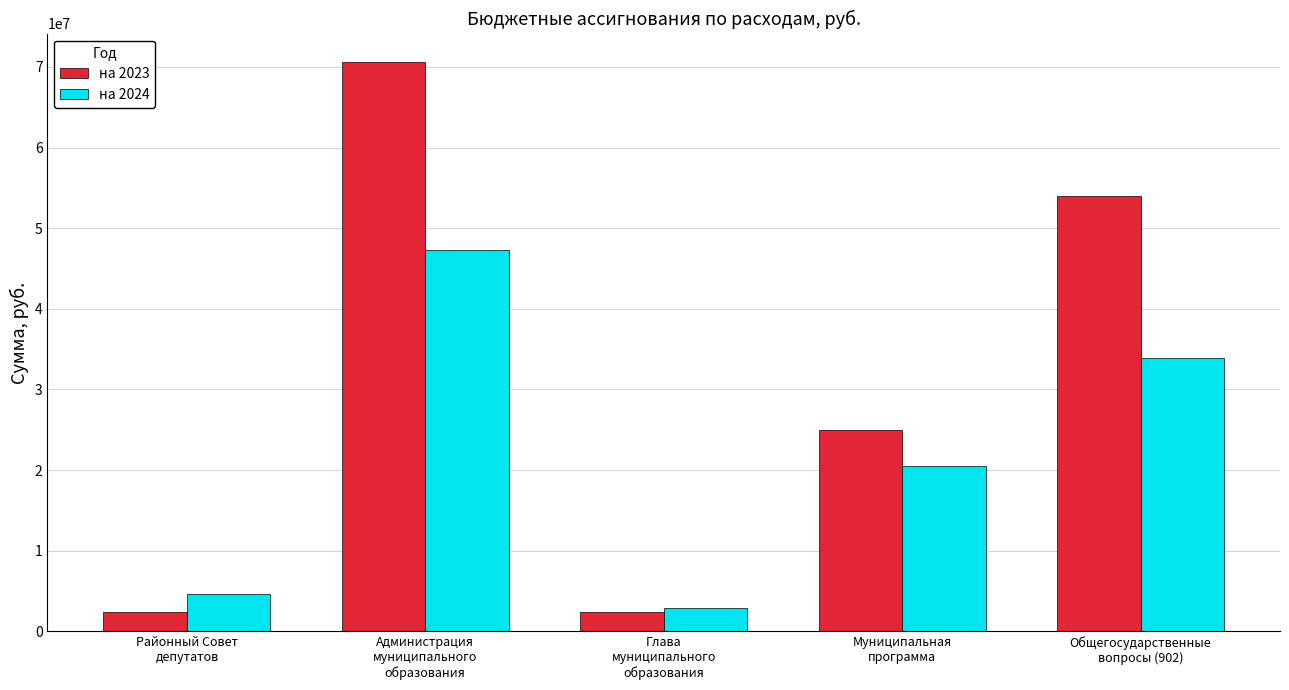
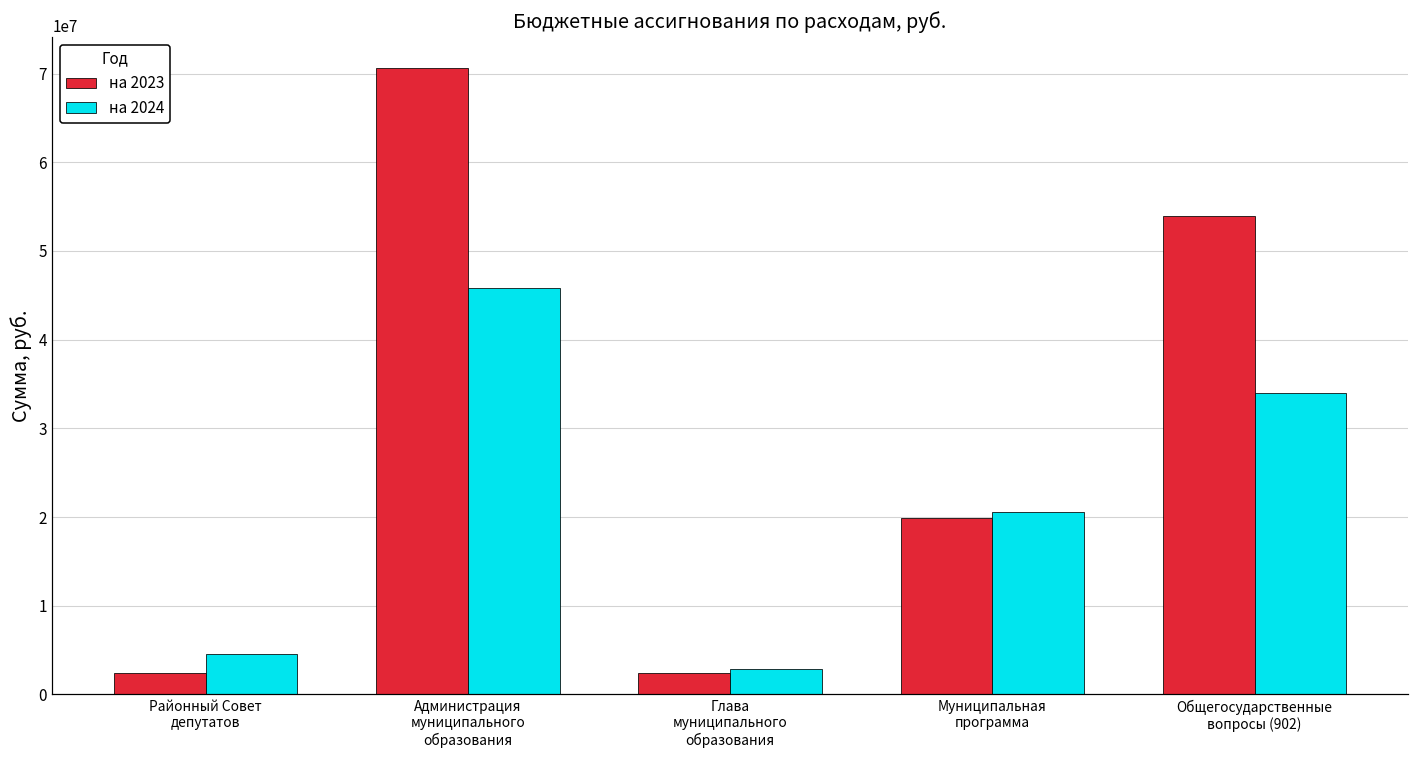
на 2024, Администрация муниципального образования: 47000000 -> 46000000
на 2023, Муниципальная программа: 25000000 -> 20000000
